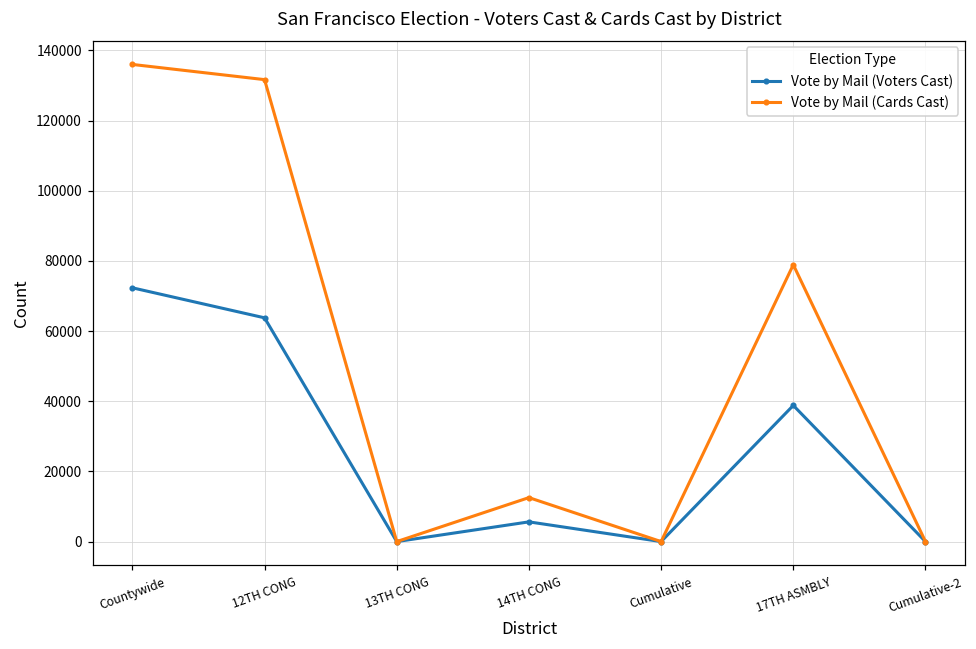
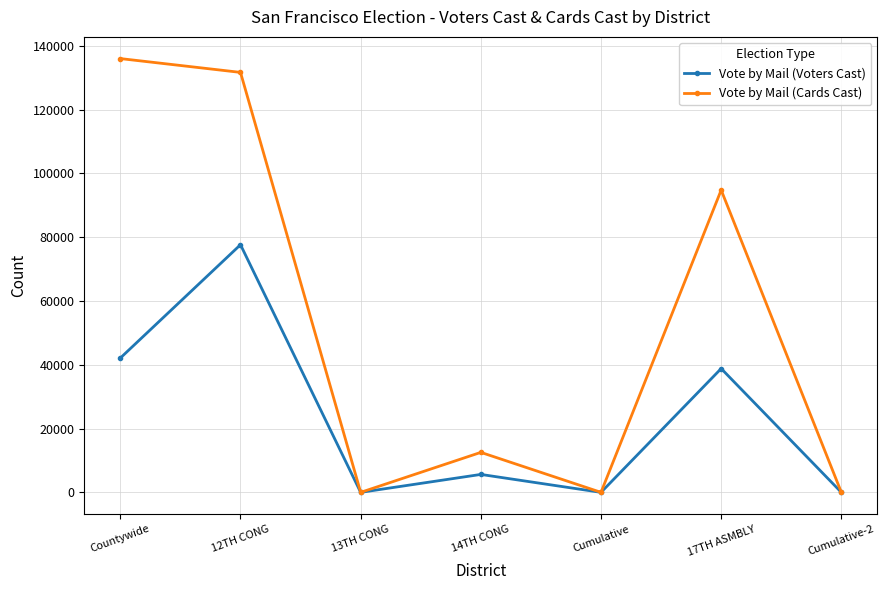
Vote by Mail (Voters Cast), Countywide: 72000 -> 42000
Vote by Mail (Voters Cast), 12TH CONG: 64000 -> 78000
Vote by Mail (Cards Cast), 17TH ASMBLY: 79000 -> 95000
